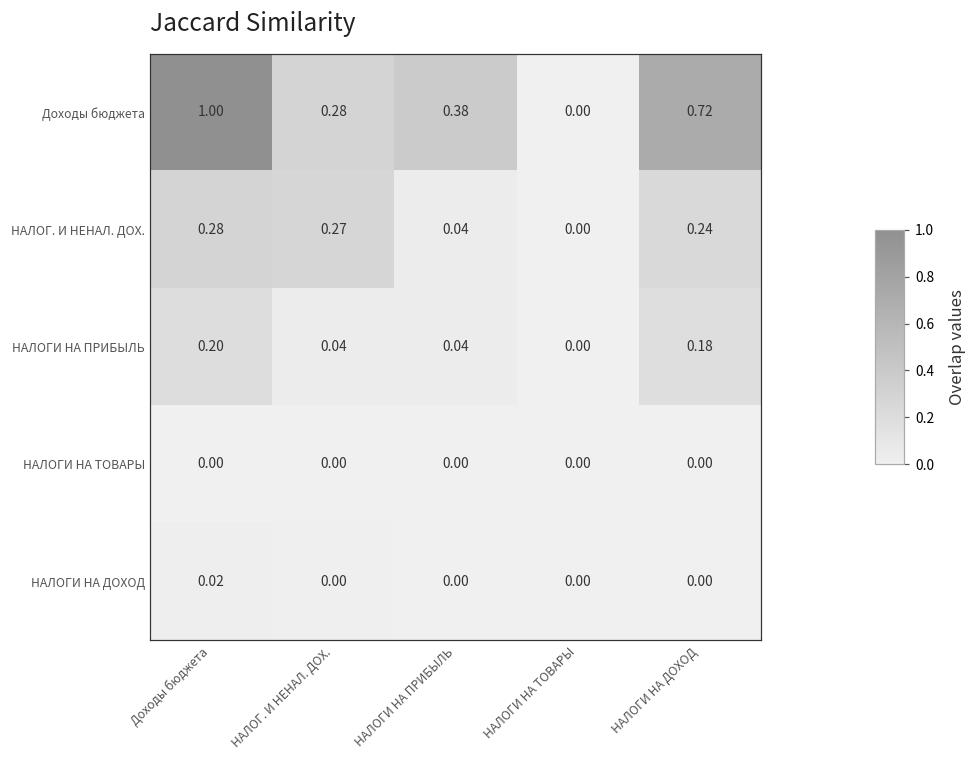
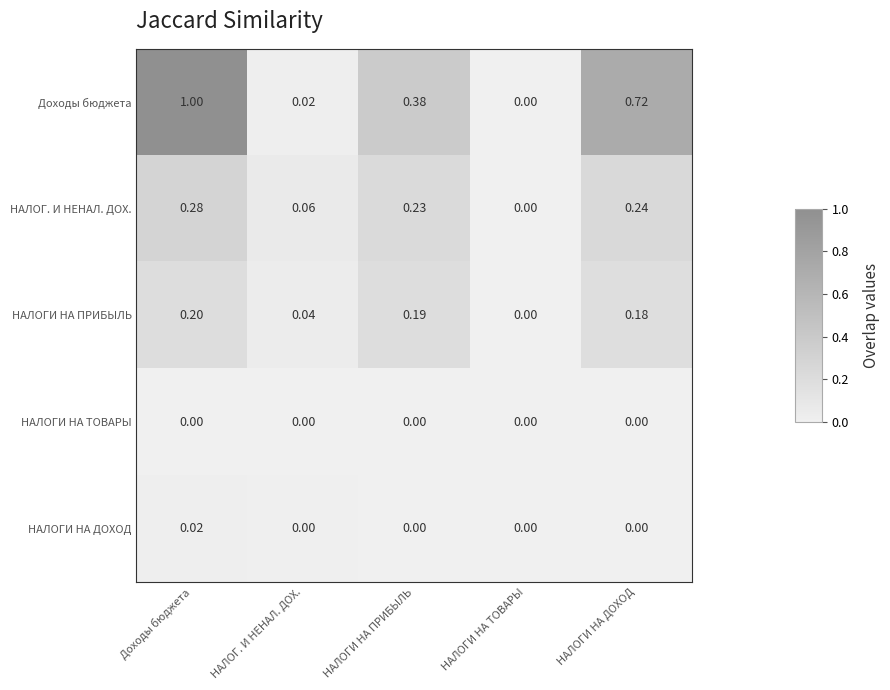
Доходы бюджета, НАЛОГ. И НЕНАЛ. ДОХ.: 0.28 -> 0.02
НАЛОГ. И НЕНАЛ. ДОХ., НАЛОГ. И НЕНАЛ. ДОХ.: 0.27 -> 0.06
НАЛОГ. И НЕНАЛ. ДОХ., НАЛОГИ НА ПРИБЫЛЬ: 0.04 -> 0.23
НАЛОГИ НА ПРИБЫЛЬ, НАЛОГИ НА ПРИБЫЛЬ: 0.04 -> 0.19
